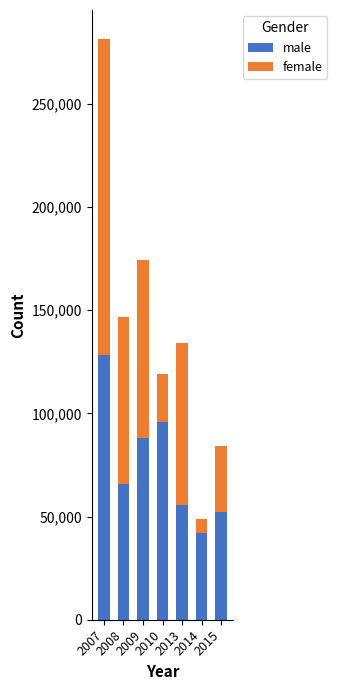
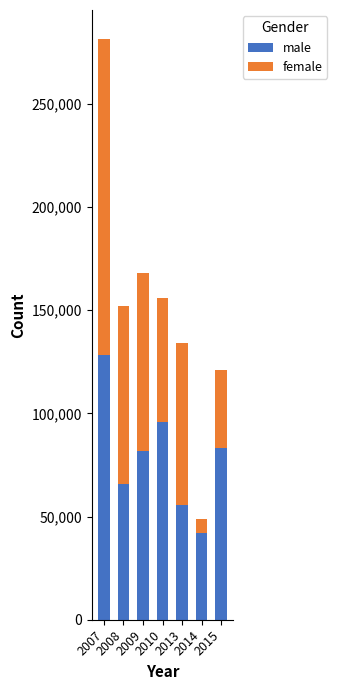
female, 2008: 81,000 -> 86,000
male, 2009: 88,000 -> 82,000
female, 2010: 23,000 -> 60,000
male, 2015: 52,000 -> 83,000
female, 2015: 32,000 -> 38,000
